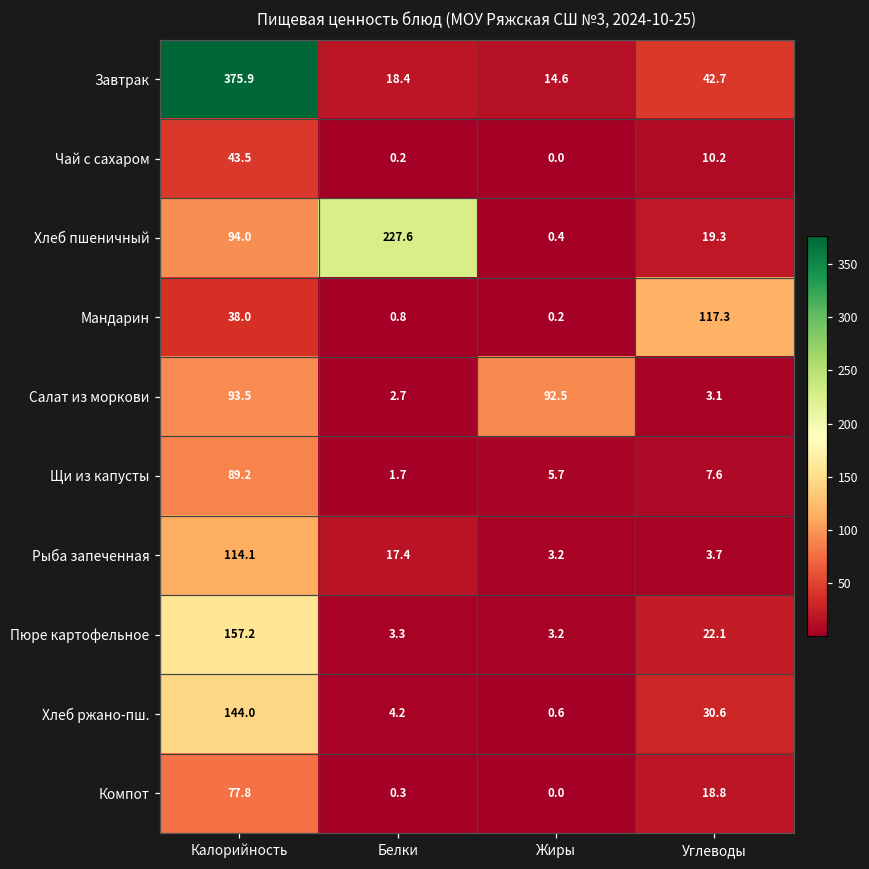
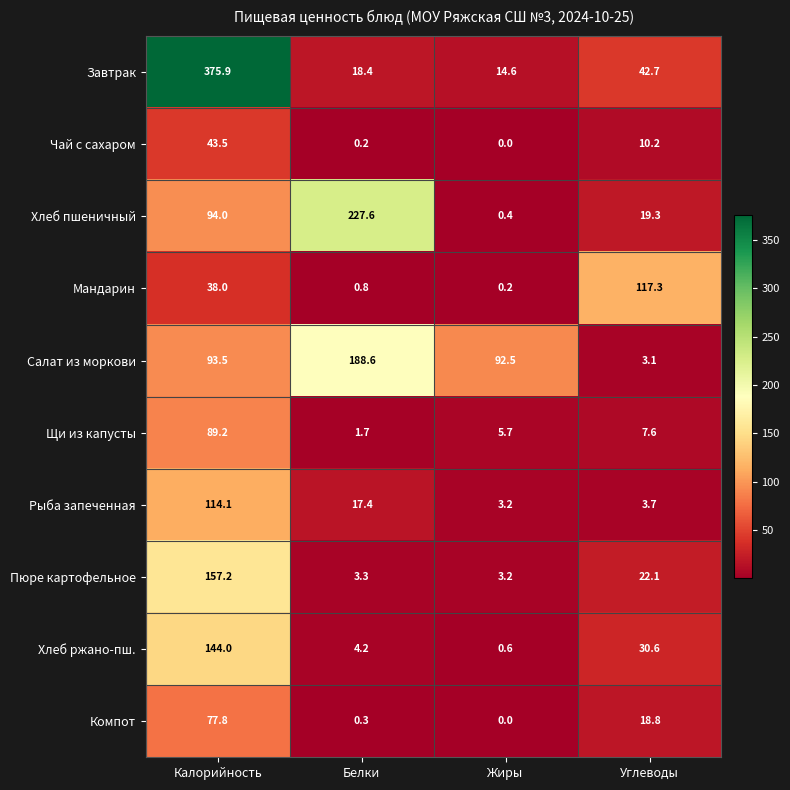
Салат из моркови, Белки: 2.7 -> 188.6
